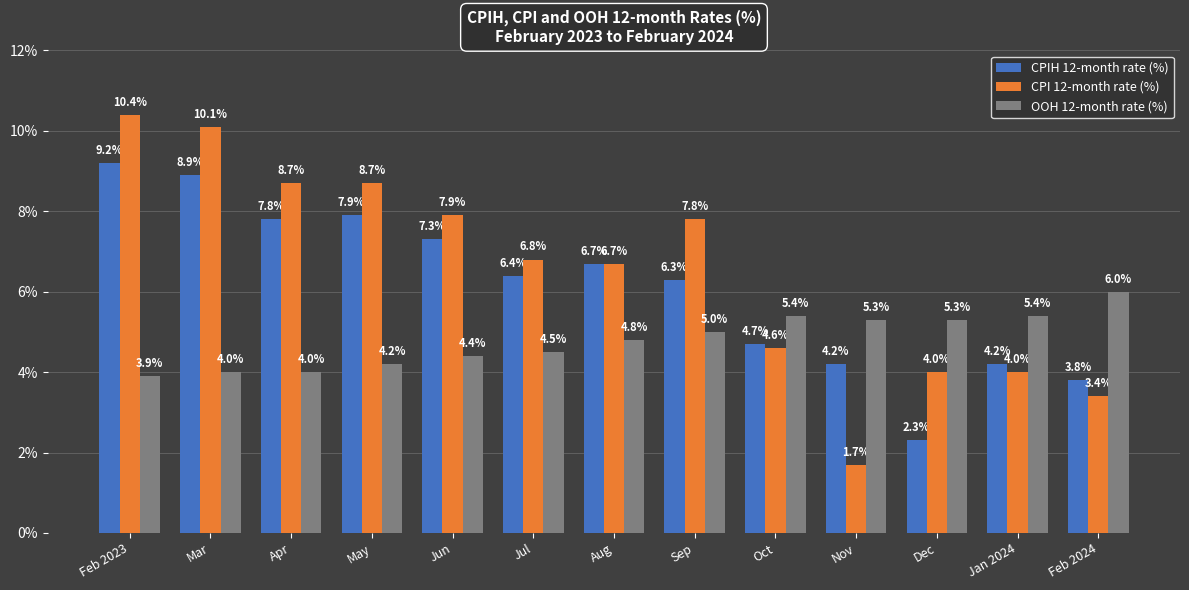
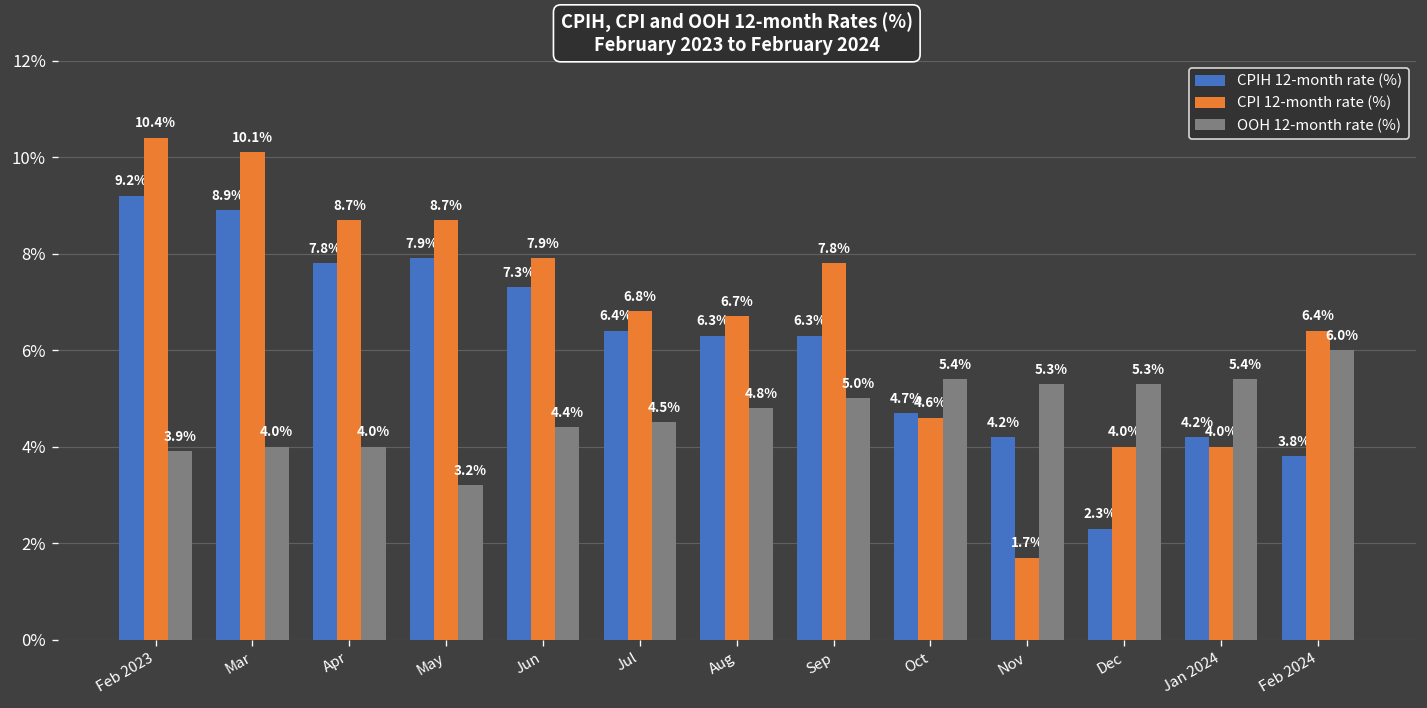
OOH 12-month rate (%), May: 4.2% -> 3.2%
CPIH 12-month rate (%), Aug: 6.7% -> 6.3%
CPI 12-month rate (%), Feb 2024: 3.4% -> 6.4%
